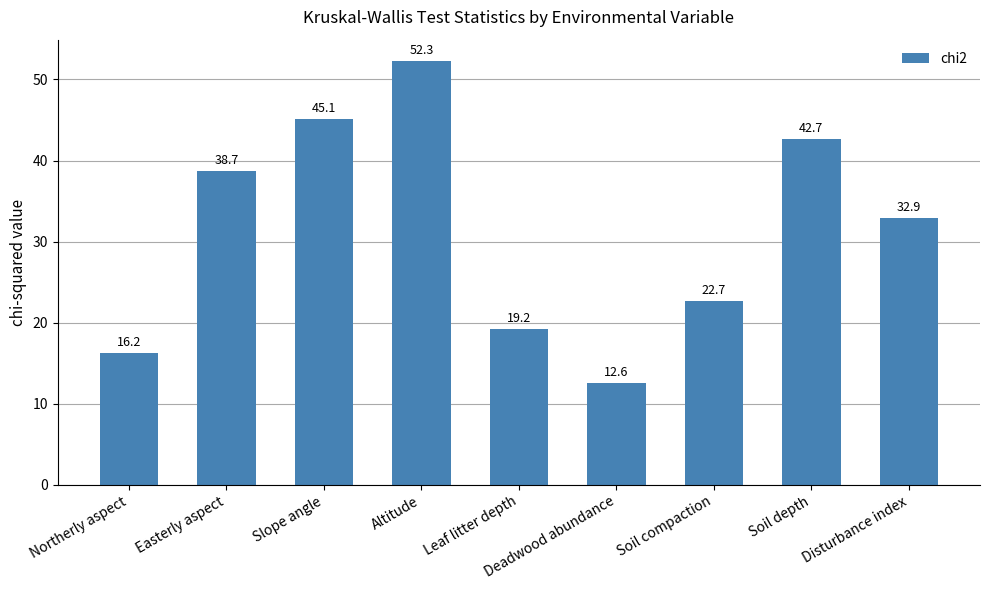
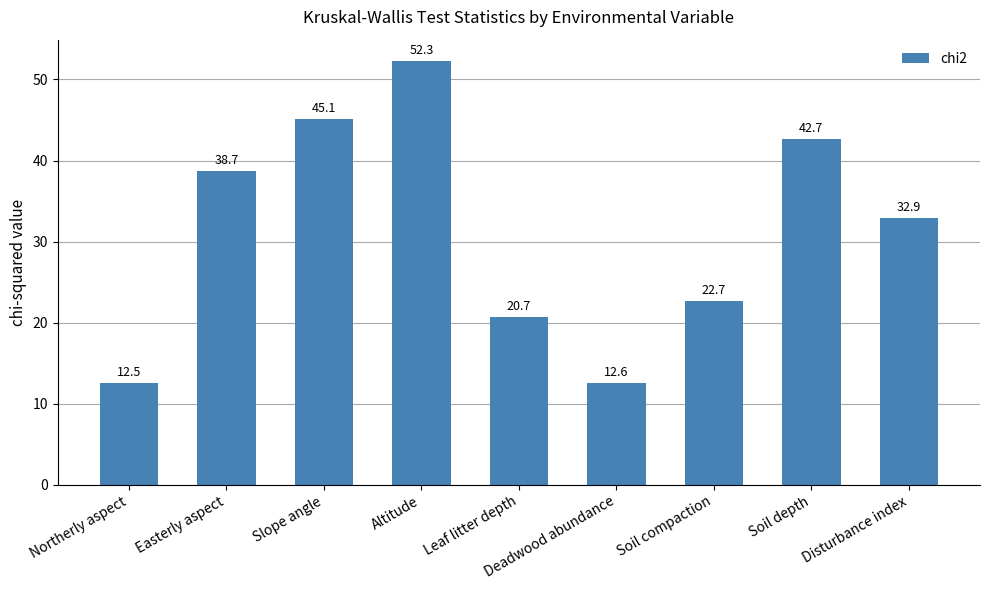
Northerly aspect: 16.2 -> 12.5
Leaf litter depth: 19.2 -> 20.7
